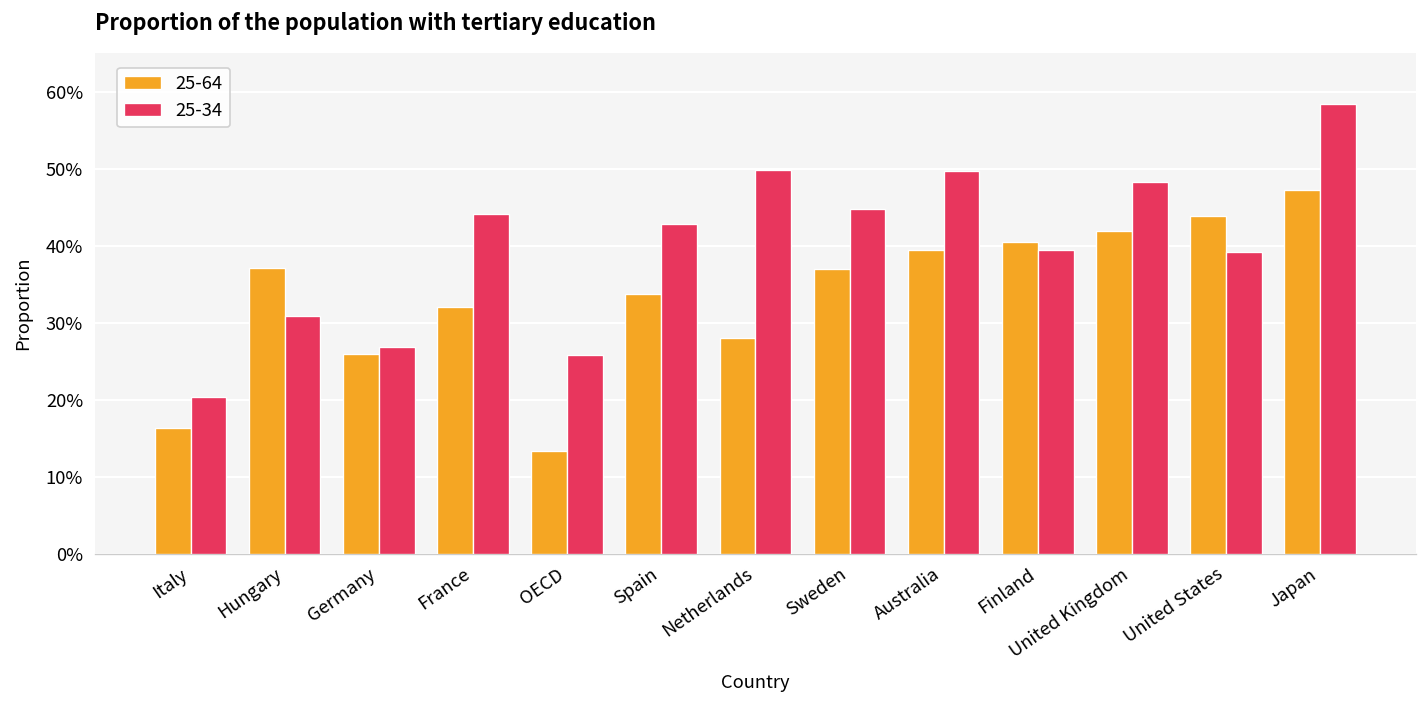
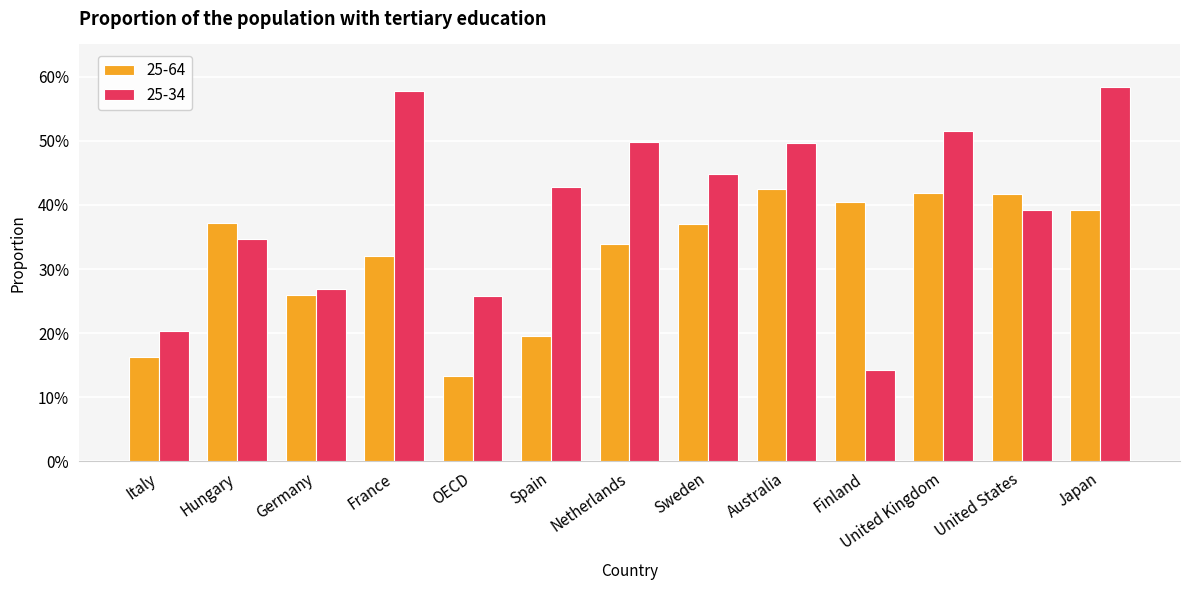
25-34, Hungary: 31% -> 35%
25-34, France: 44% -> 58%
25-64, Spain: 34% -> 20%
25-64, Netherlands: 28% -> 34%
25-64, Australia: 40% -> 42%
25-34, Finland: 40% -> 14%
25-34, United Kingdom: 48% -> 52%
25-64, United States: 44% -> 42%
25-64, Japan: 47% -> 39%
